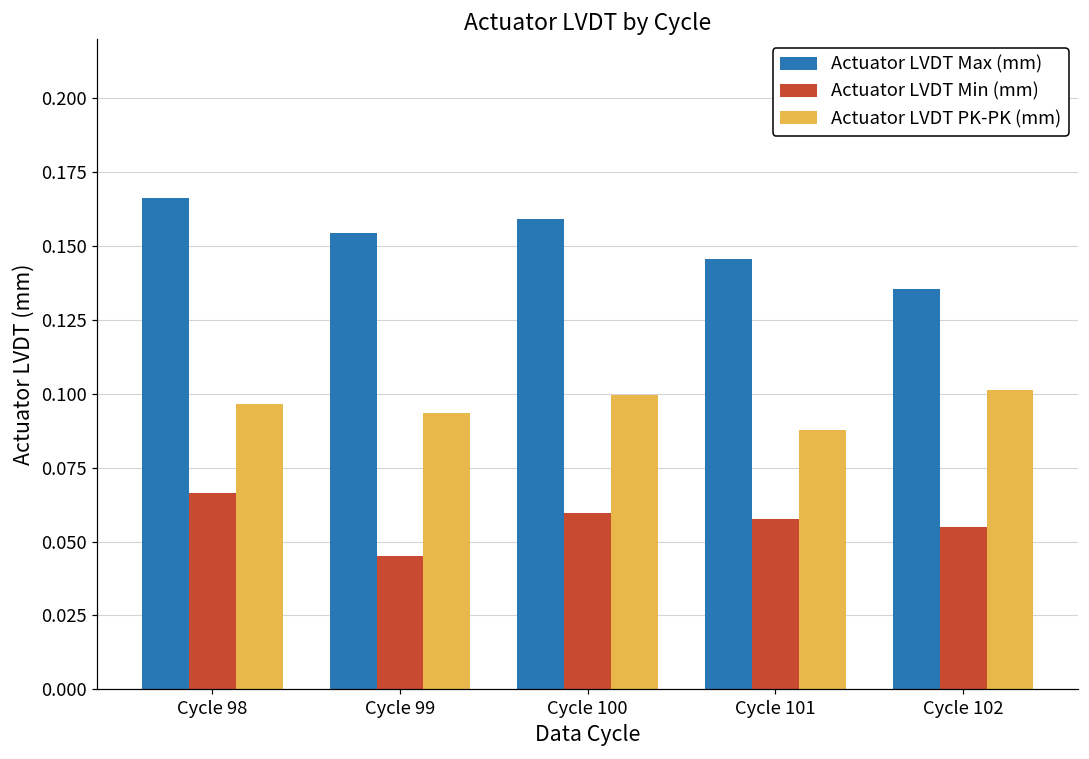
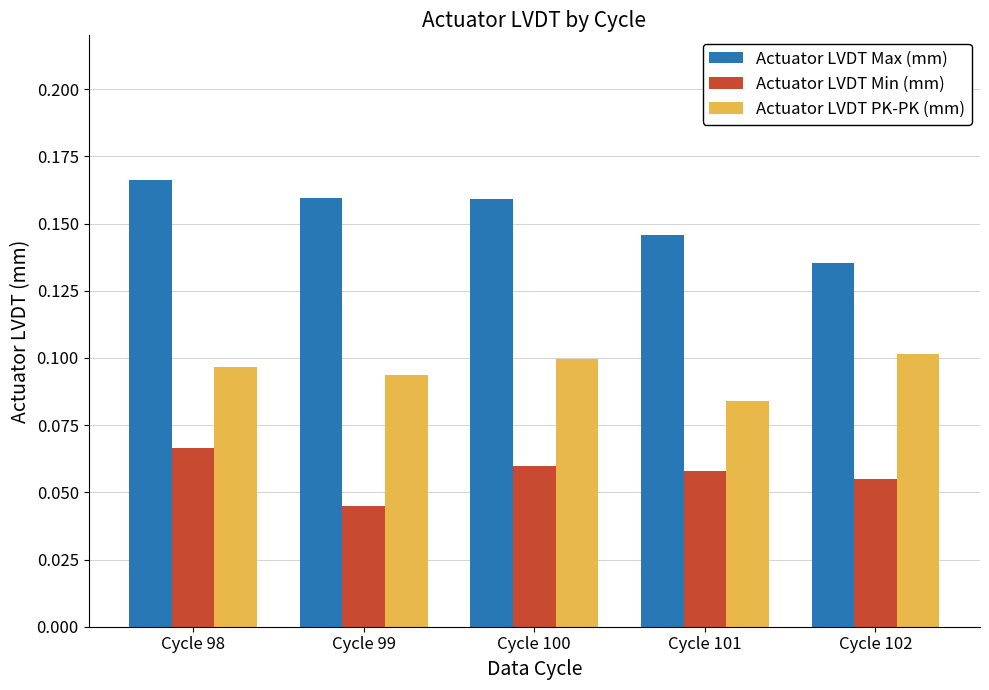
Actuator LVDT Max (mm), Cycle 99: 0.154 -> 0.160
Actuator LVDT PK-PK (mm), Cycle 101: 0.088 -> 0.084
